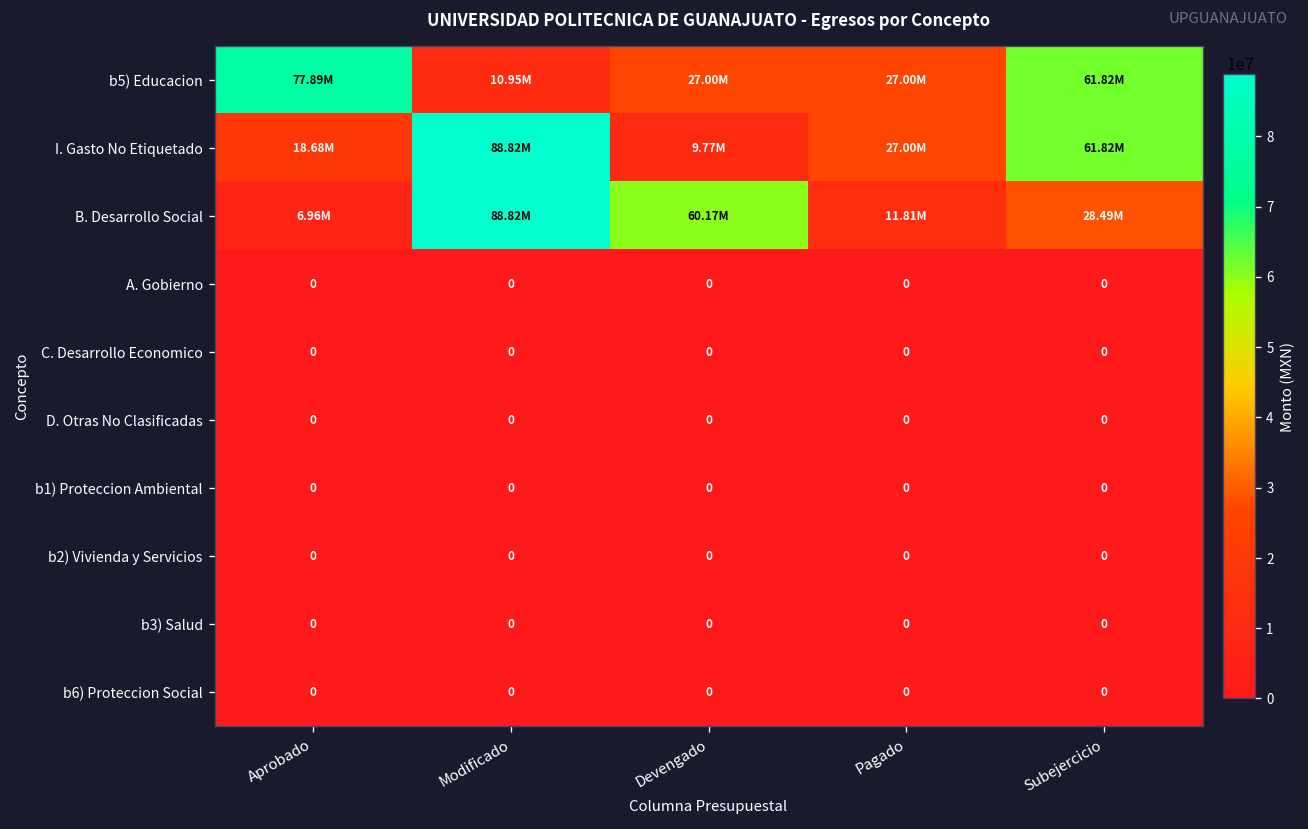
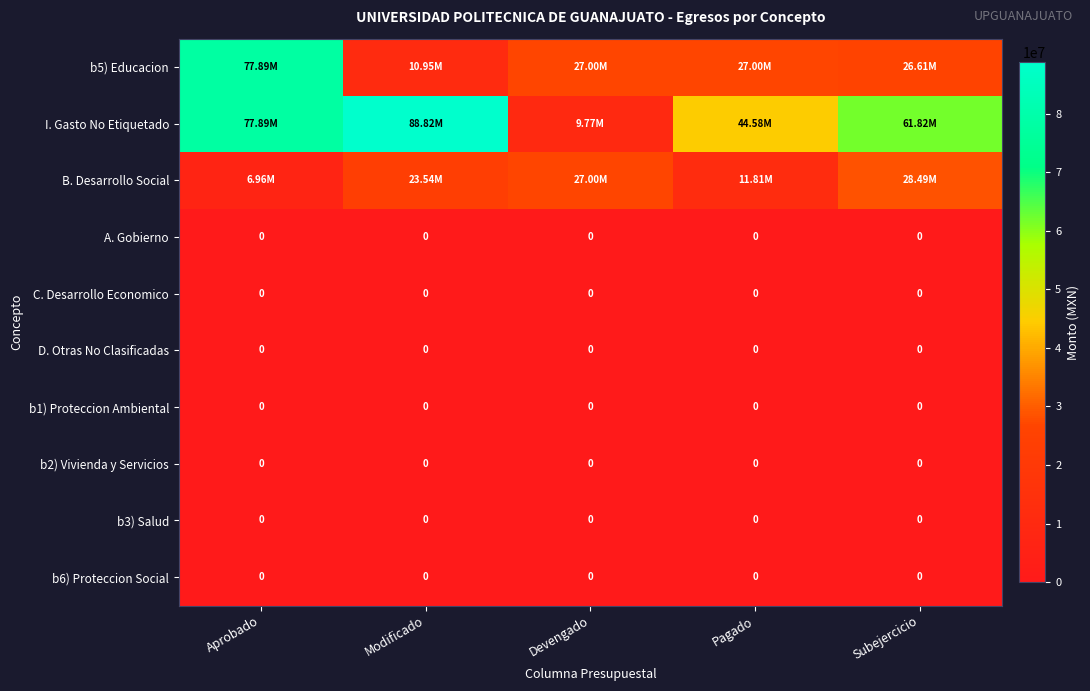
b5) Educacion, Subejercicio: 61.82M -> 26.61M
I. Gasto No Etiquetado, Aprobado: 18.68M -> 77.89M
I. Gasto No Etiquetado, Pagado: 27.00M -> 44.58M
B. Desarrollo Social, Modificado: 88.82M -> 23.54M
B. Desarrollo Social, Devengado: 60.17M -> 27.00M
